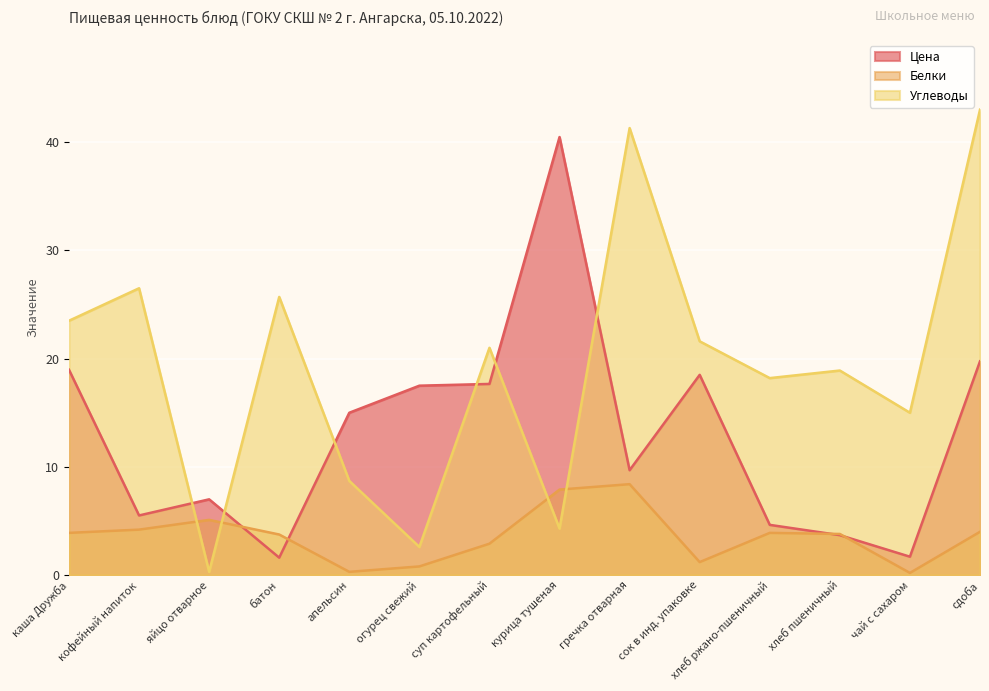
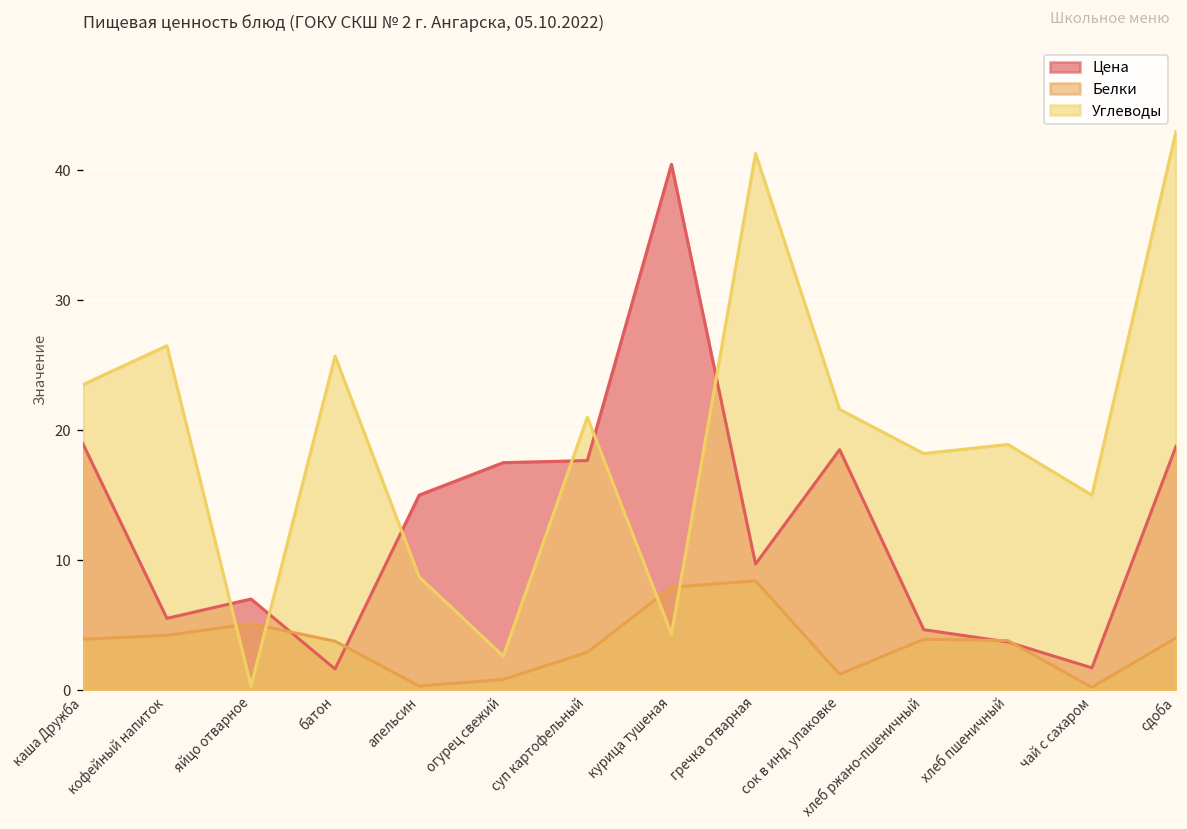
Цена, сдоба: 19.8 -> 18.8
